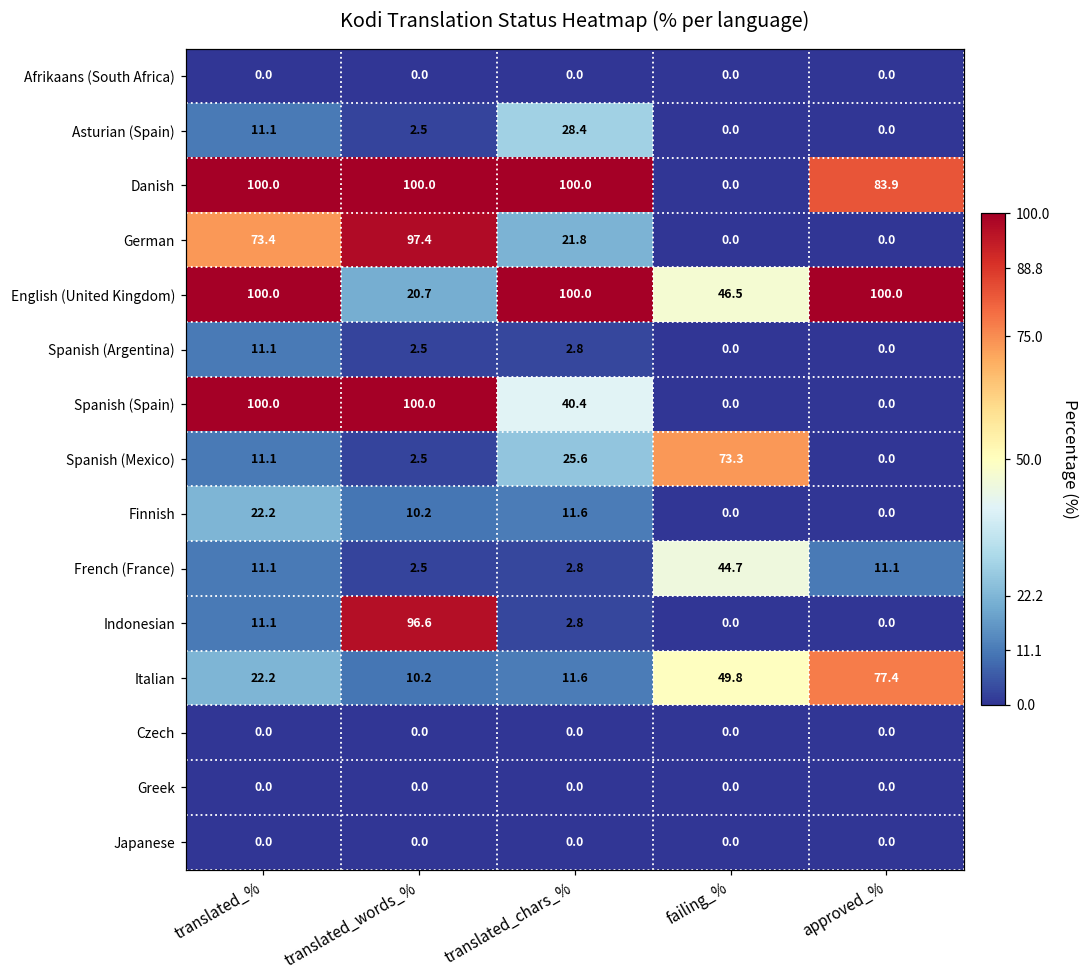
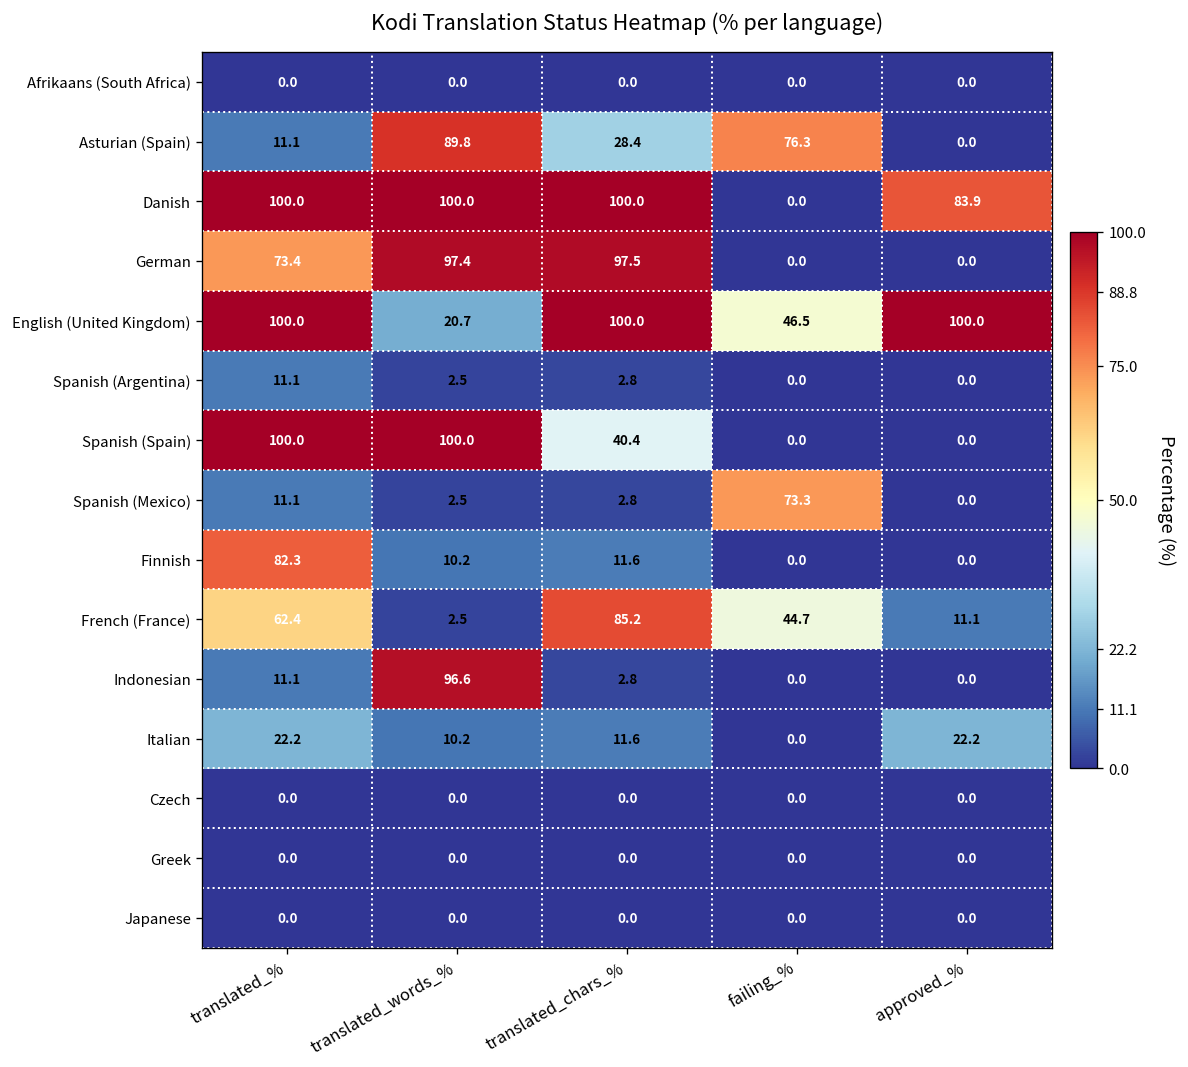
Asturian (Spain), translated_words_%: 2.5 -> 89.8
Asturian (Spain), failing_%: 0.0 -> 76.3
German, translated_chars_%: 21.8 -> 97.5
Spanish (Mexico), translated_chars_%: 25.6 -> 2.8
Finnish, translated_%: 22.2 -> 82.3
French (France), translated_%: 11.1 -> 62.4
French (France), translated_chars_%: 2.8 -> 85.2
Italian, failing_%: 49.8 -> 0.0
Italian, approved_%: 77.4 -> 22.2
